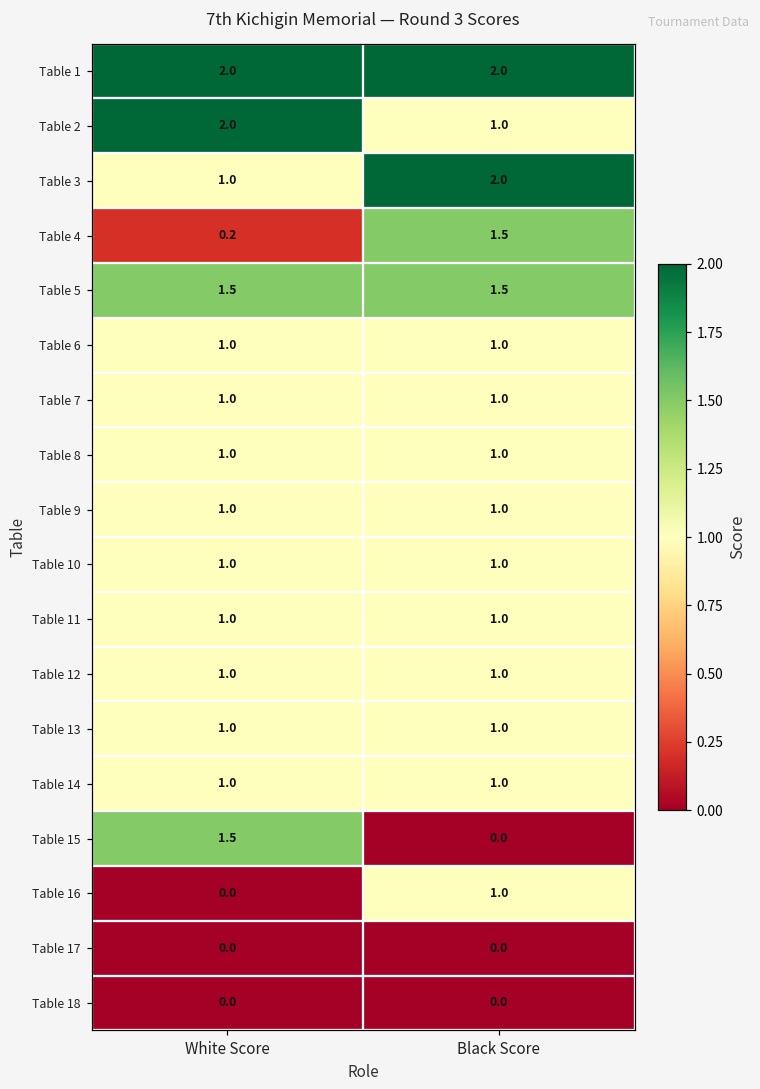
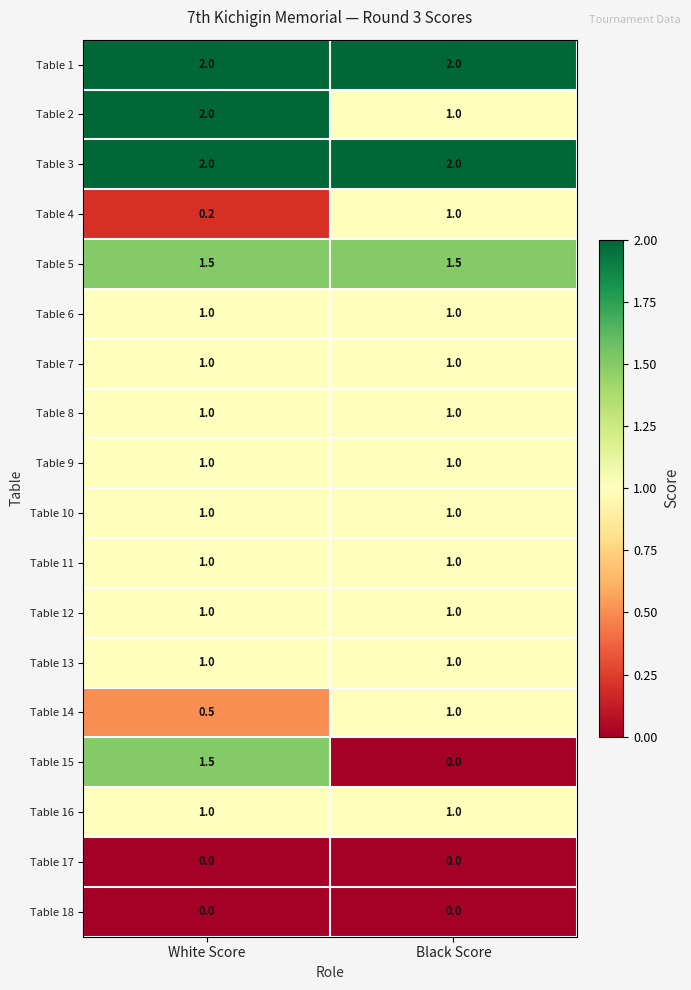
Table 3, White Score: 1.0 -> 2.0
Table 4, Black Score: 1.5 -> 1.0
Table 14, White Score: 1.0 -> 0.5
Table 16, White Score: 0.0 -> 1.0
